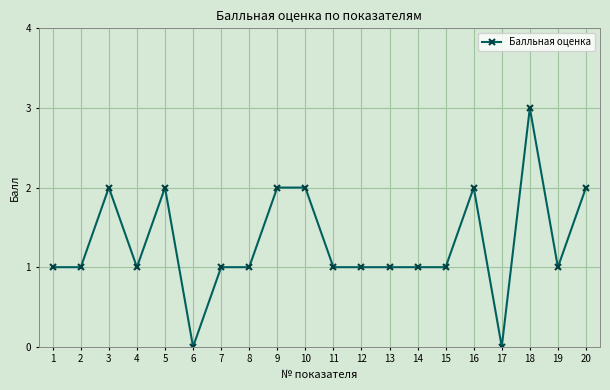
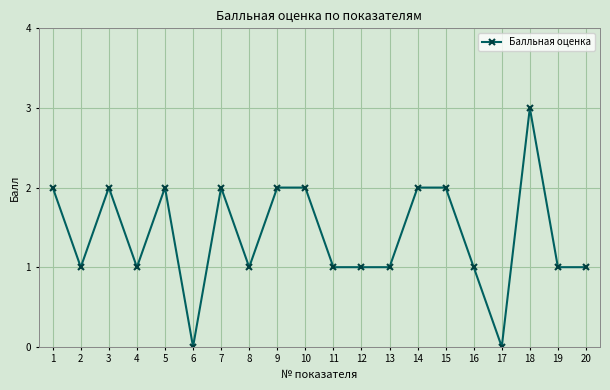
1: 1 -> 2
7: 1 -> 2
14: 1 -> 2
15: 1 -> 2
16: 2 -> 1
20: 2 -> 1
